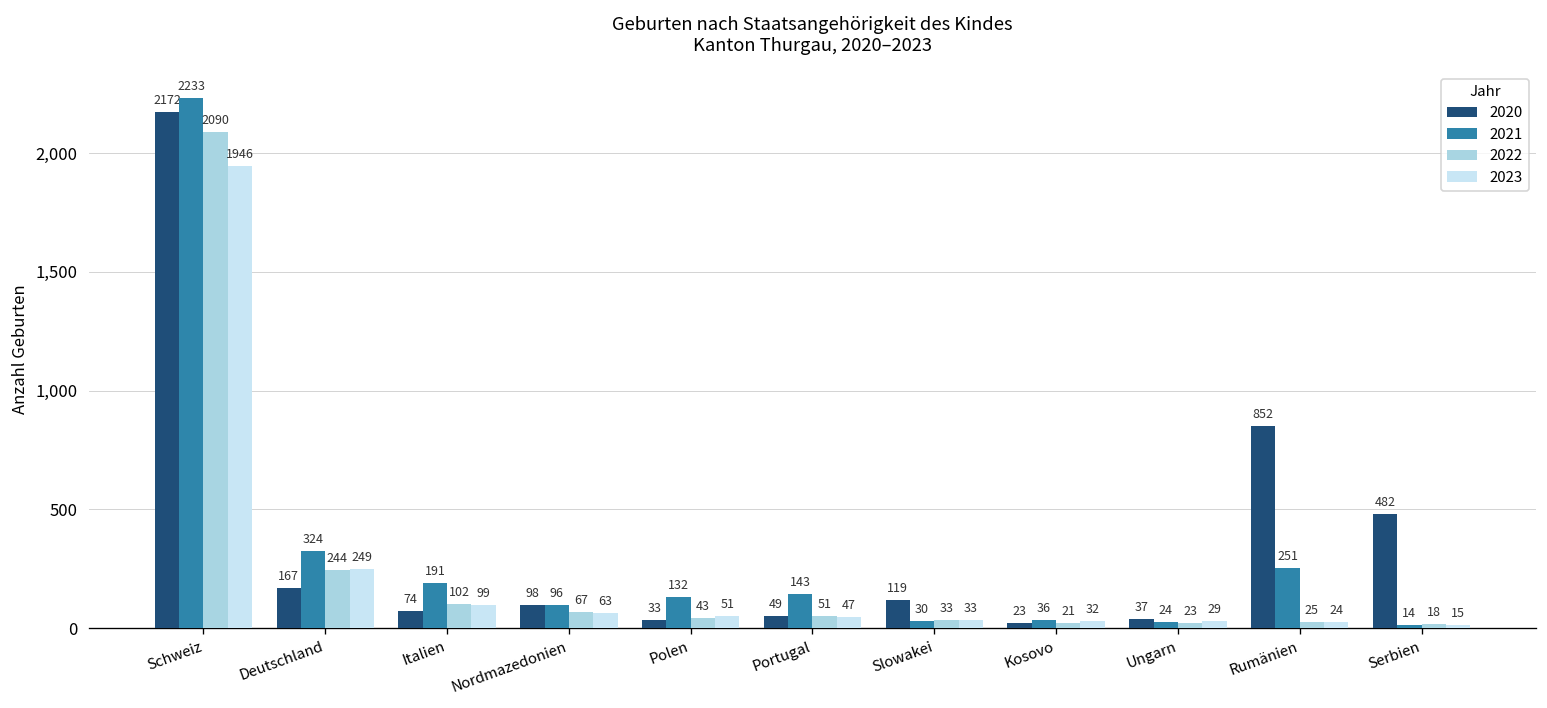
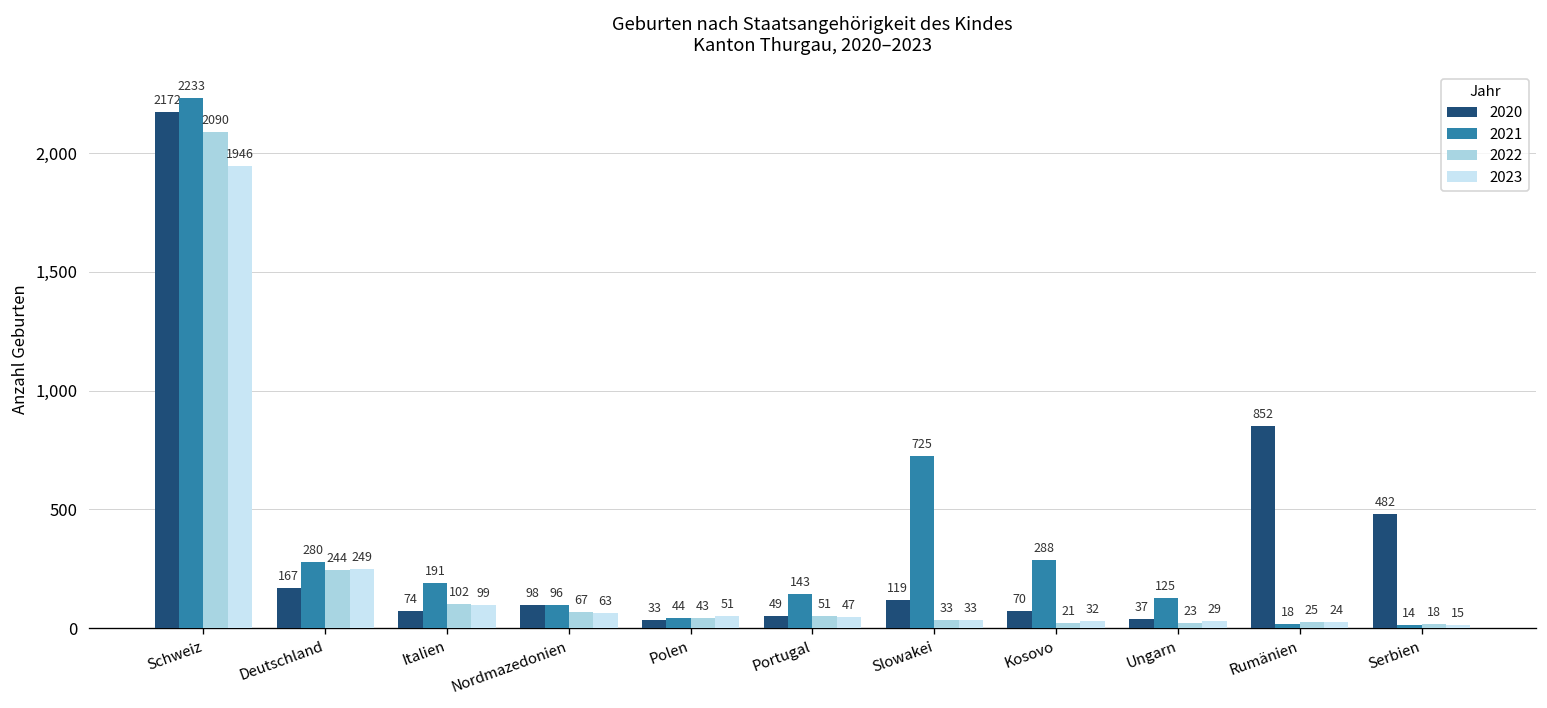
2021, Deutschland: 324 -> 280
2021, Polen: 132 -> 44
2021, Slowakei: 30 -> 725
2020, Kosovo: 23 -> 70
2021, Kosovo: 36 -> 288
2021, Ungarn: 24 -> 125
2021, Rumänien: 251 -> 18
